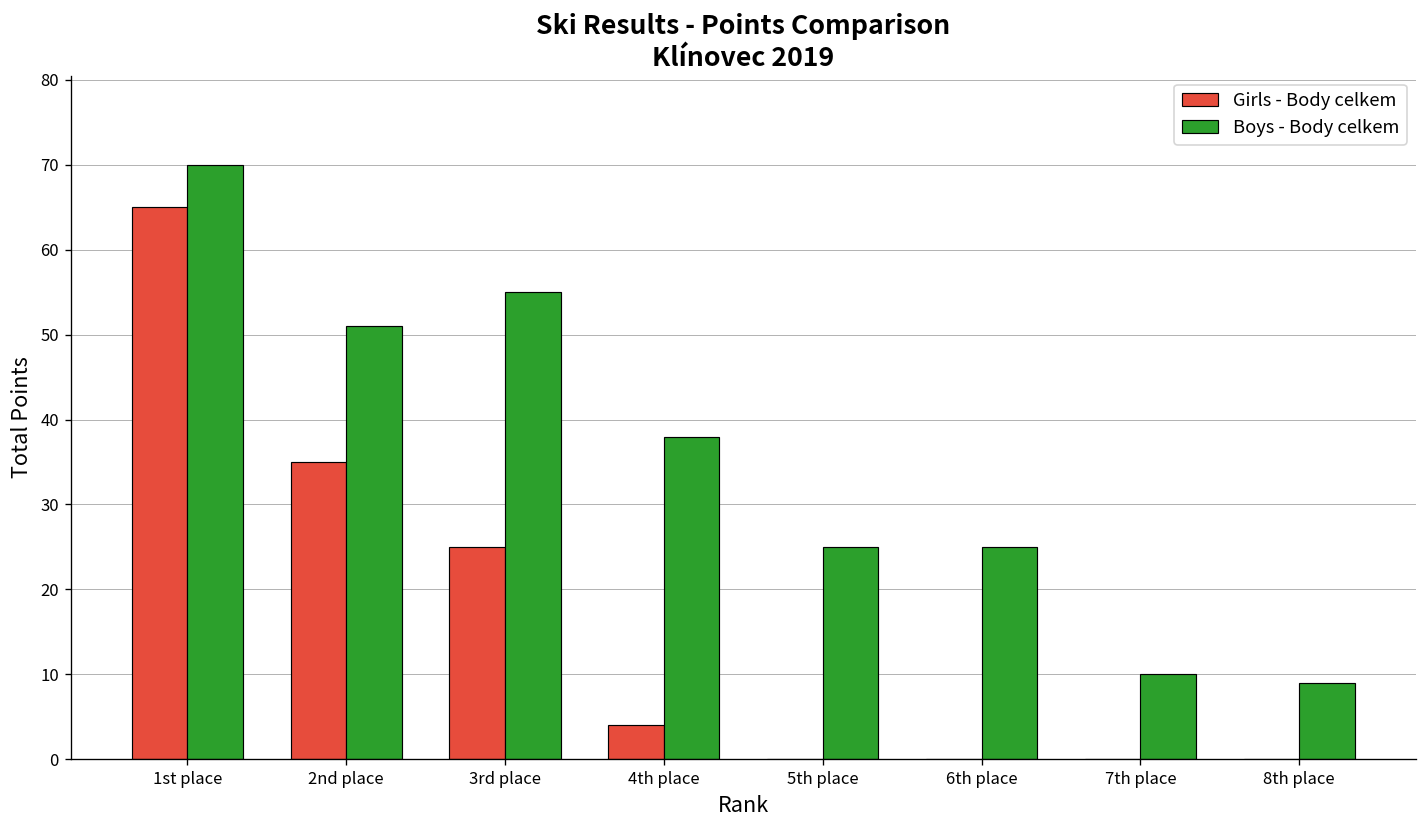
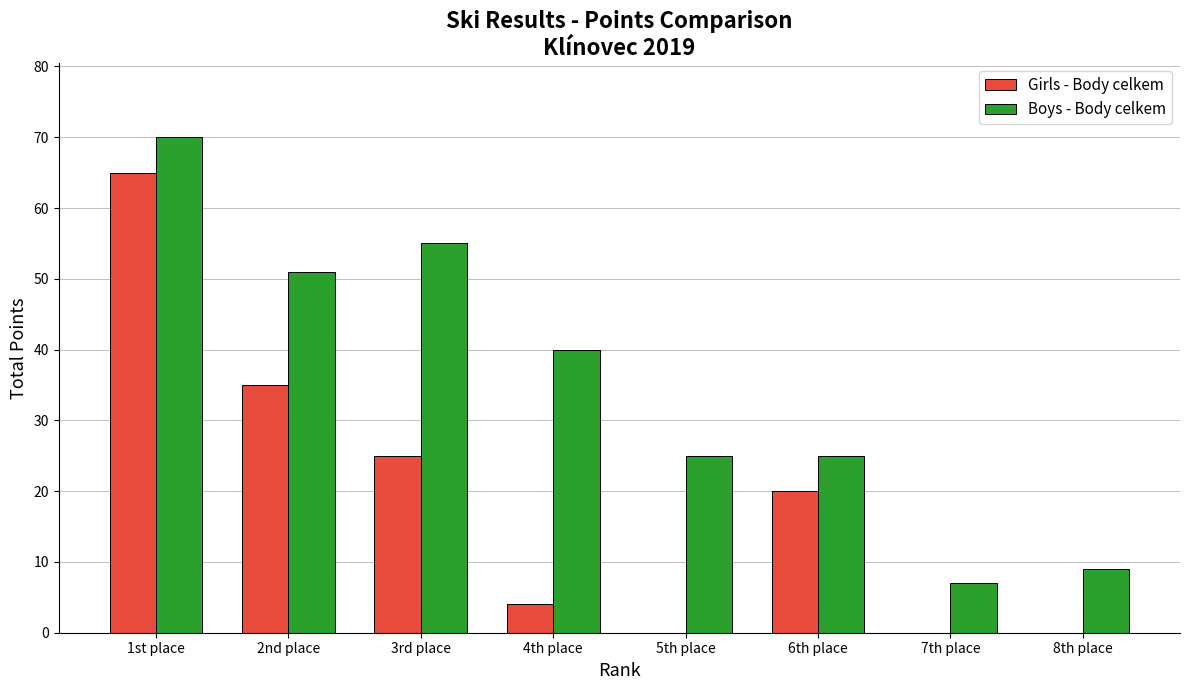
Boys - Body celkem, 4th place: 38 -> 40
Girls - Body celkem, 6th place: 0 -> 20
Boys - Body celkem, 7th place: 10 -> 7
